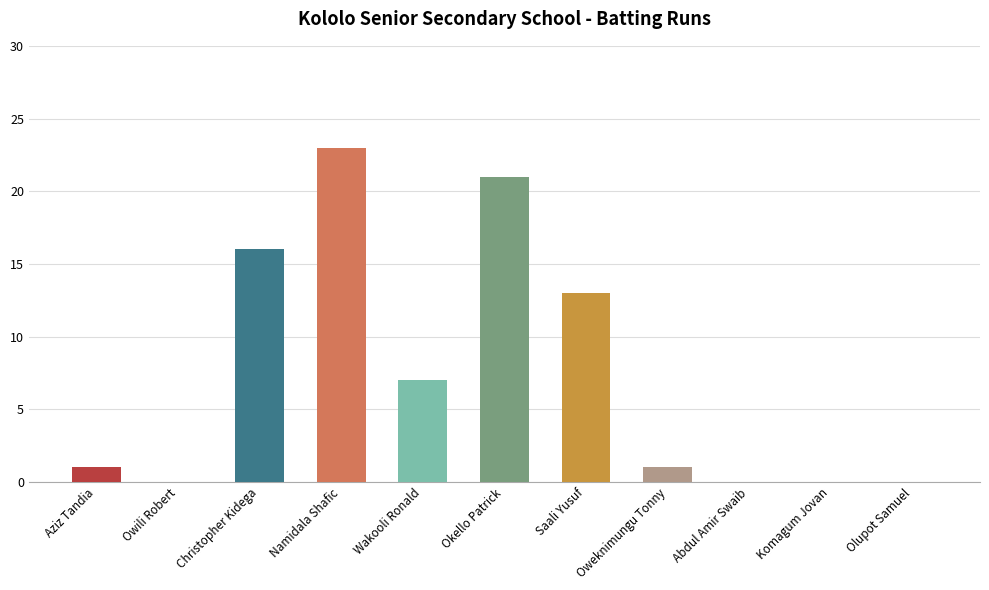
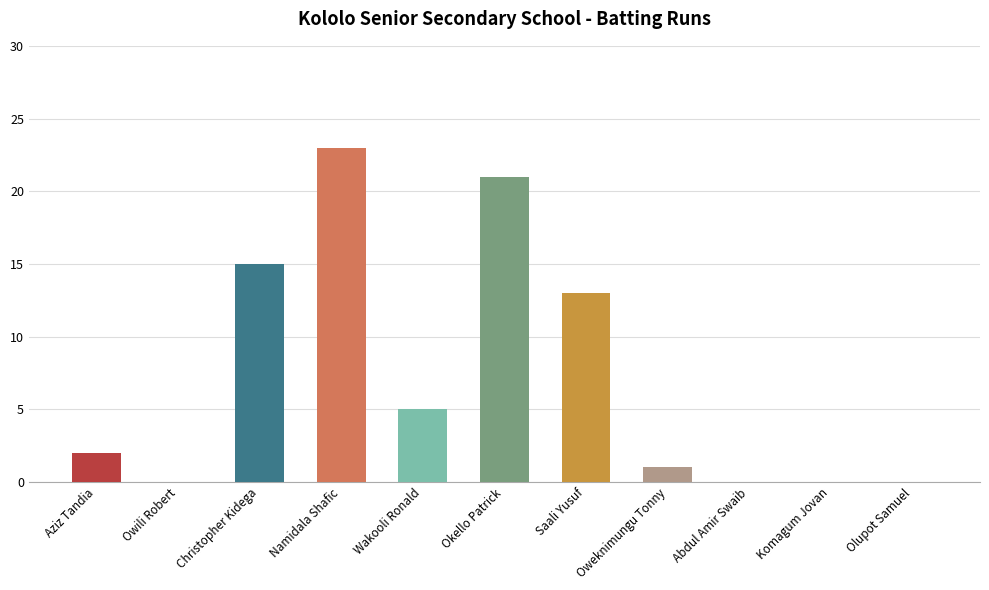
Aziz Tandia: 1 -> 2
Christopher Kidega: 16 -> 15
Wakooli Ronald: 7 -> 5
